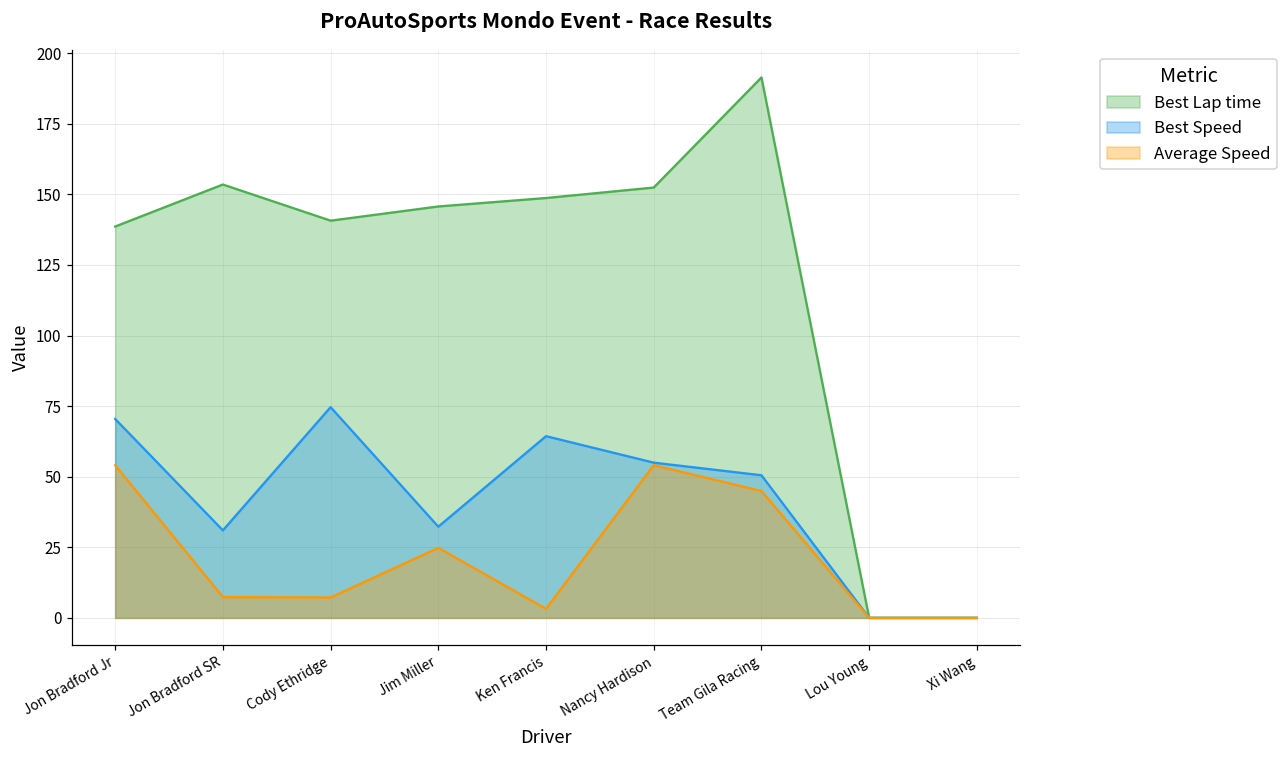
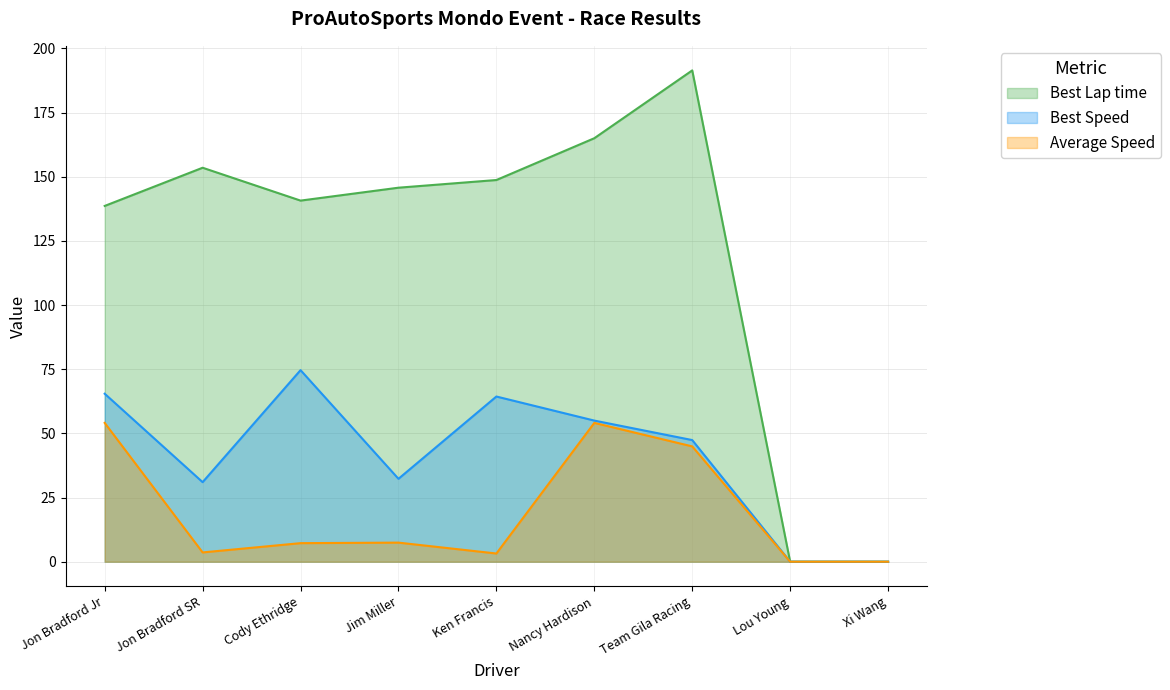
Best Speed, Jon Bradford Jr: 70 -> 65
Average Speed, Jon Bradford SR: 7 -> 4
Average Speed, Jim Miller: 25 -> 7
Best Lap time, Nancy Hardison: 152 -> 165
Best Speed, Team Gila Racing: 51 -> 47
